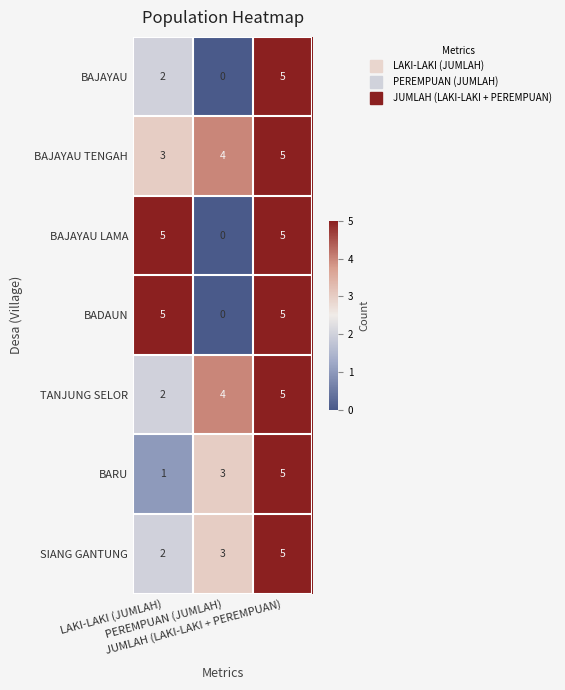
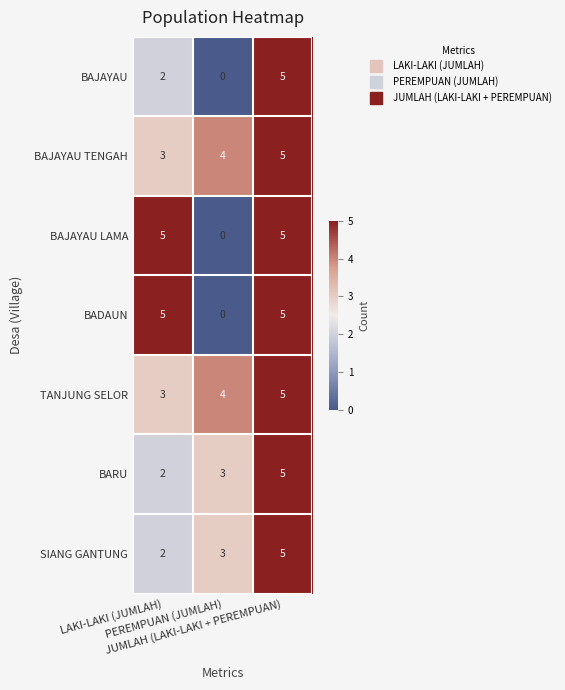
TANJUNG SELOR, LAKI-LAKI (JUMLAH): 2 -> 3
BARU, LAKI-LAKI (JUMLAH): 1 -> 2
